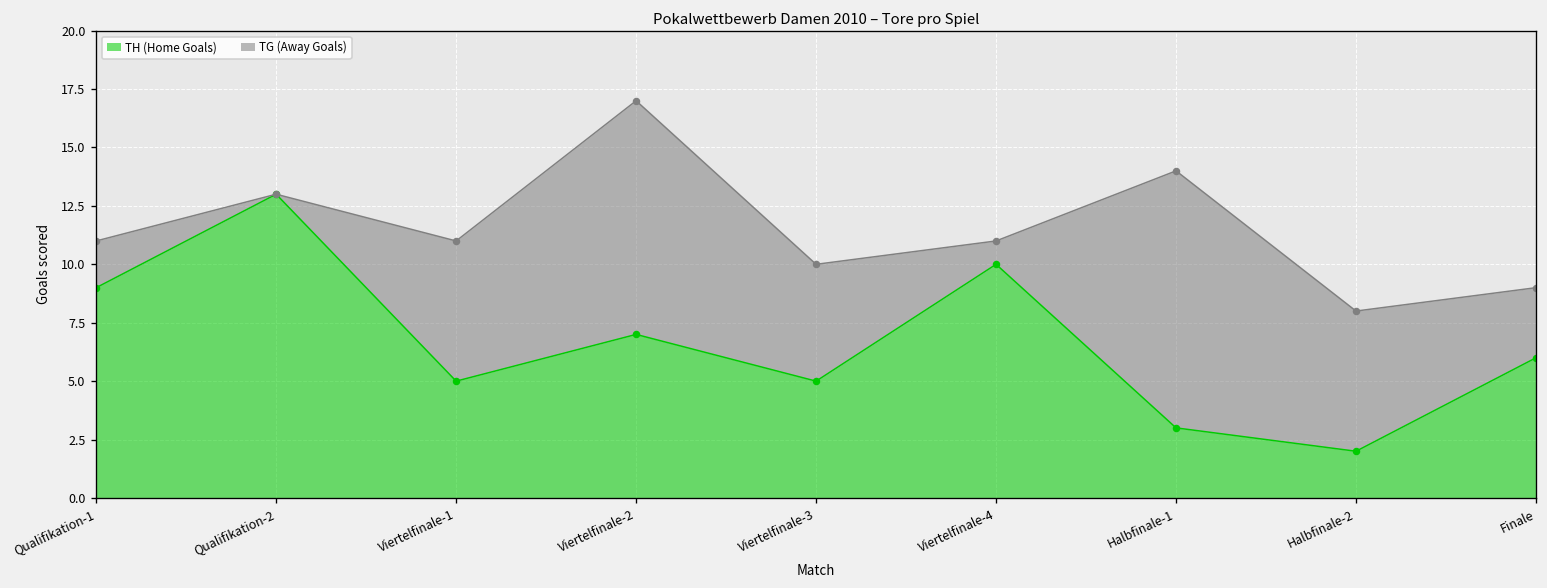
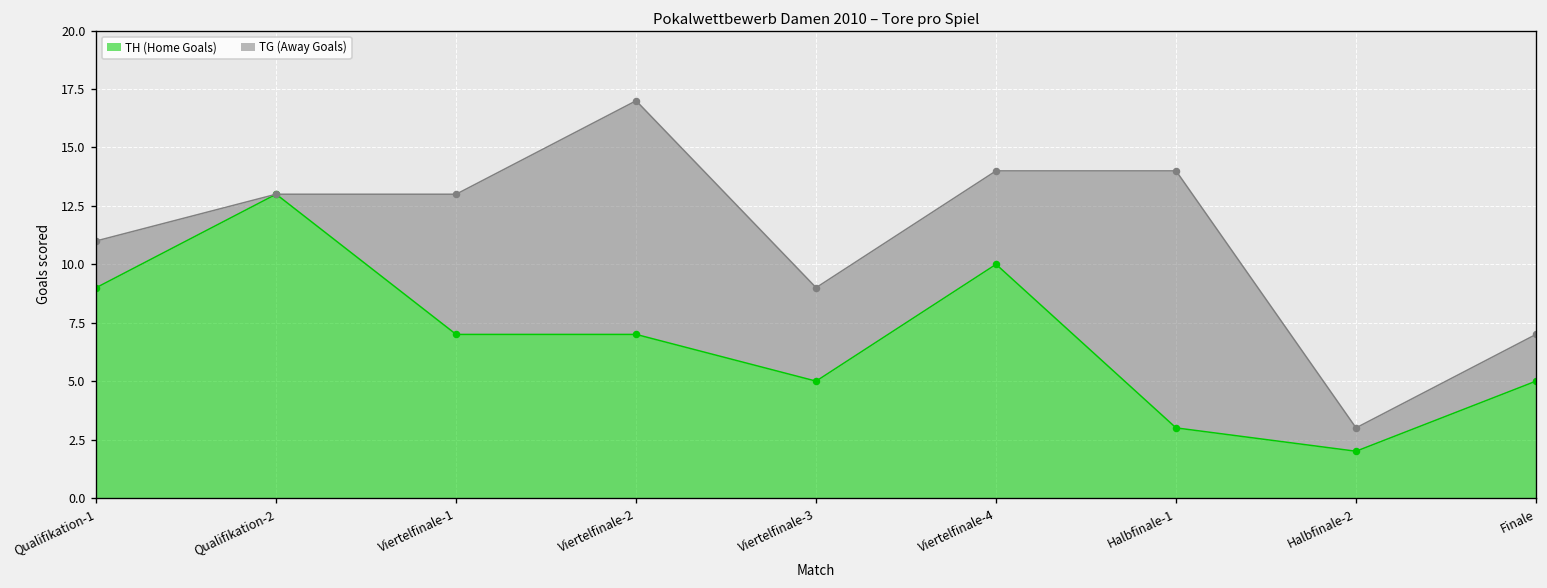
TH (Home Goals), Viertelfinale-1: 5 -> 7
TG (Away Goals), Viertelfinale-3: 5 -> 4
TG (Away Goals), Viertelfinale-4: 1 -> 4
TG (Away Goals), Halbfinale-2: 6 -> 1
TH (Home Goals), Finale: 6 -> 5
TG (Away Goals), Finale: 3 -> 2
